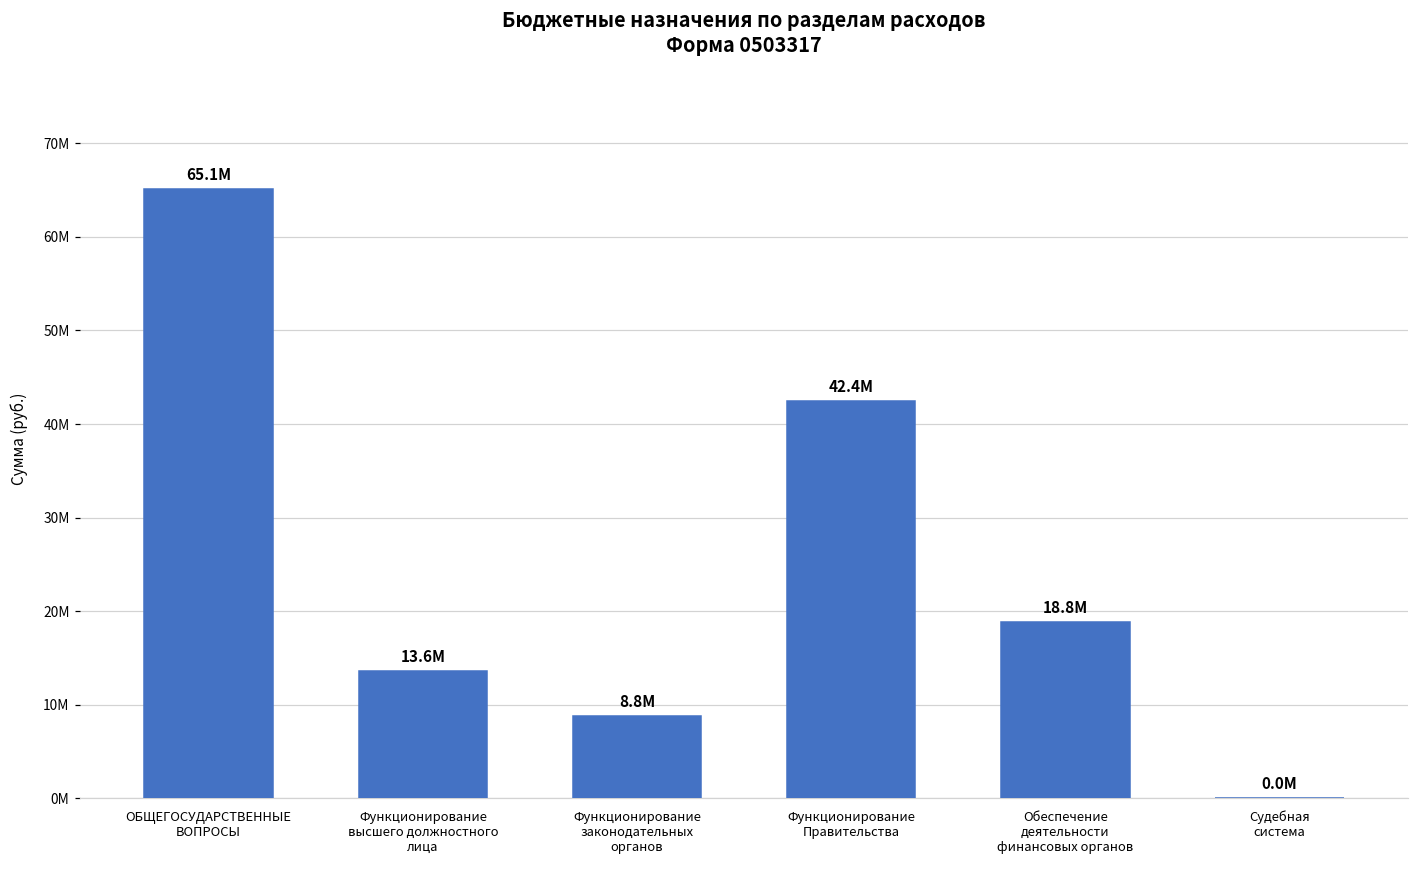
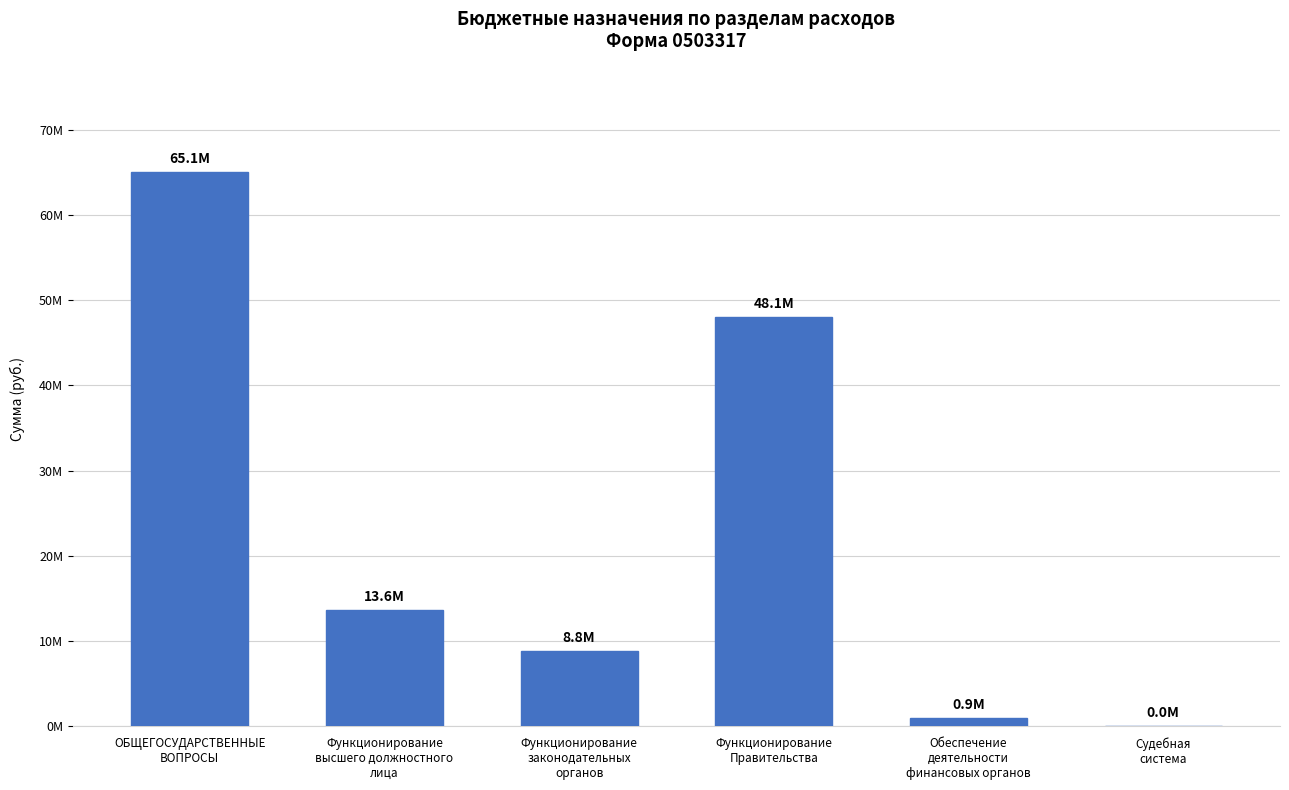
Функционирование Правительства: 42.4M -> 48.1M
Обеспечение деятельности финансовых органов: 18.8M -> 0.9M
